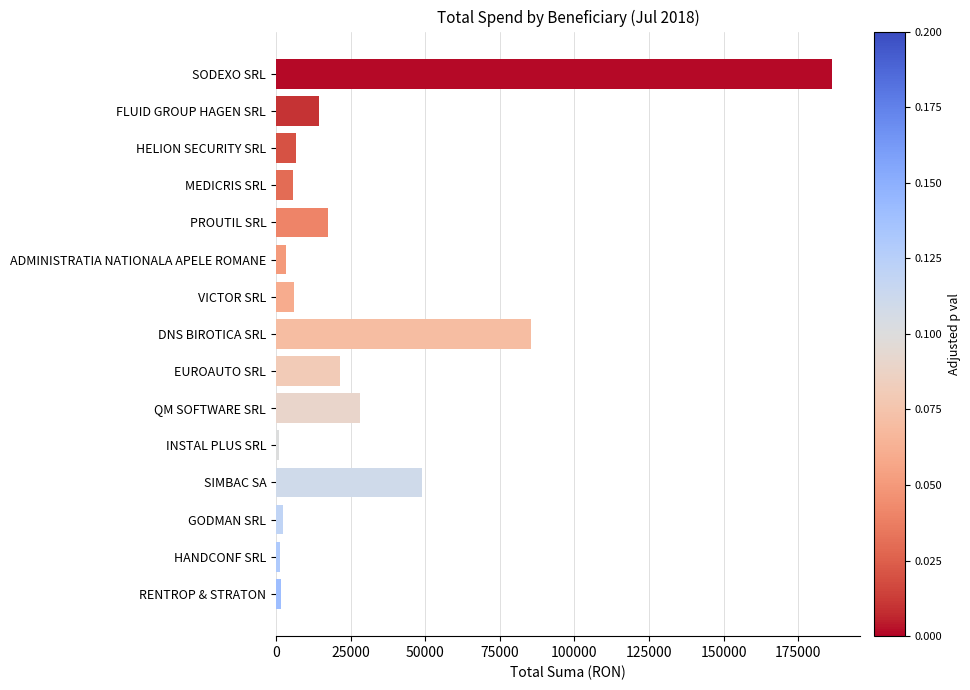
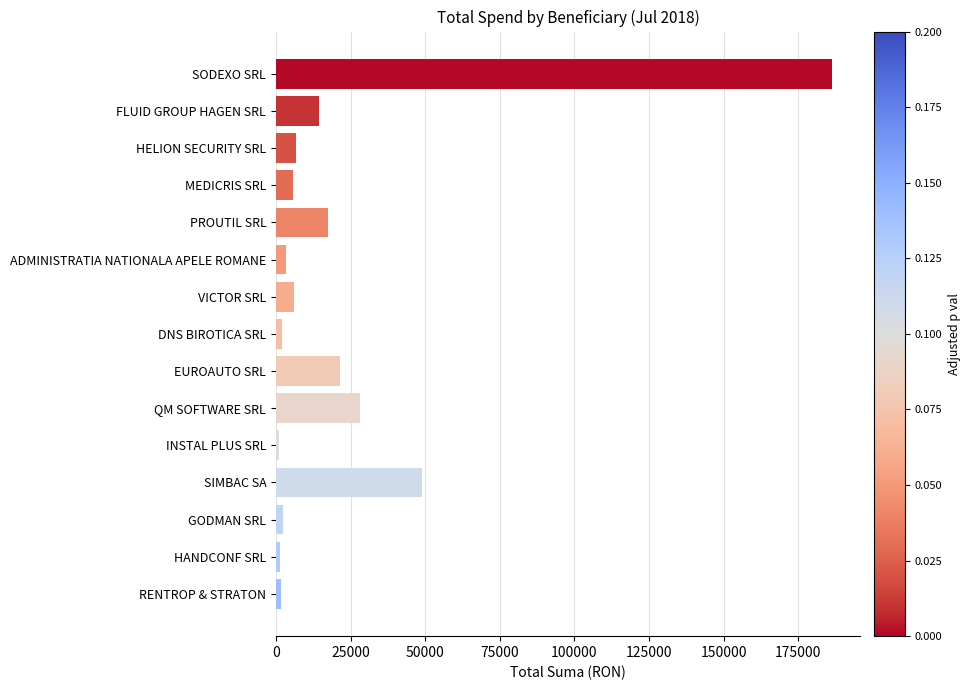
DNS BIROTICA SRL: 85000 -> 2000
